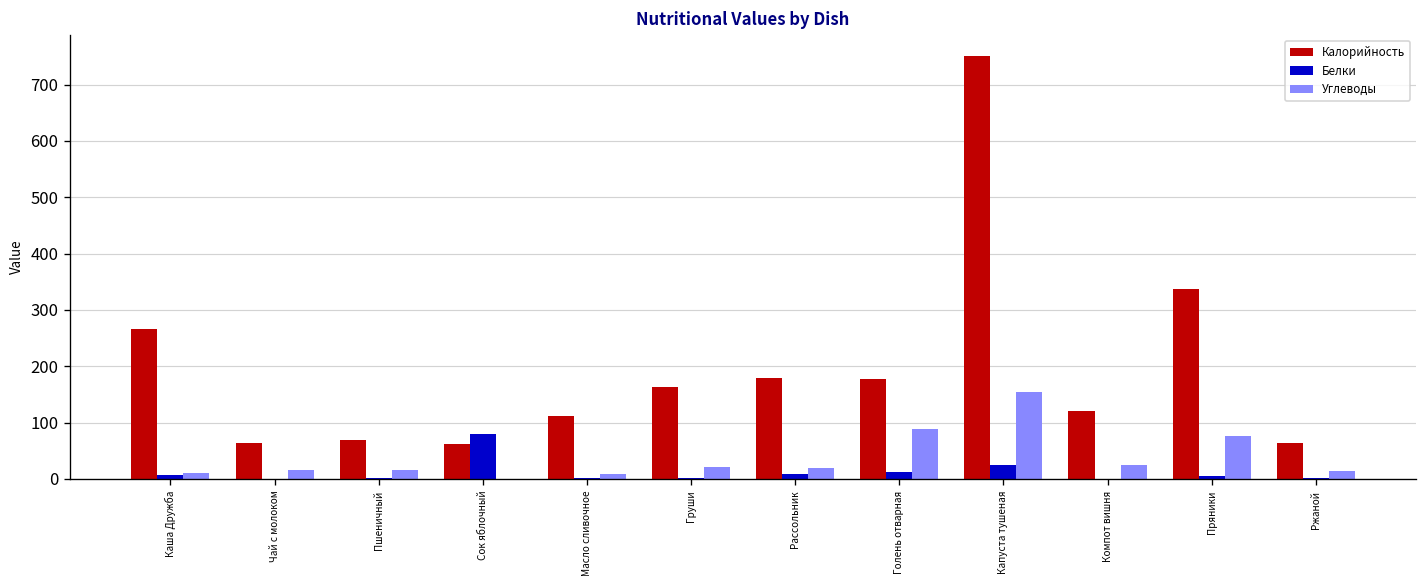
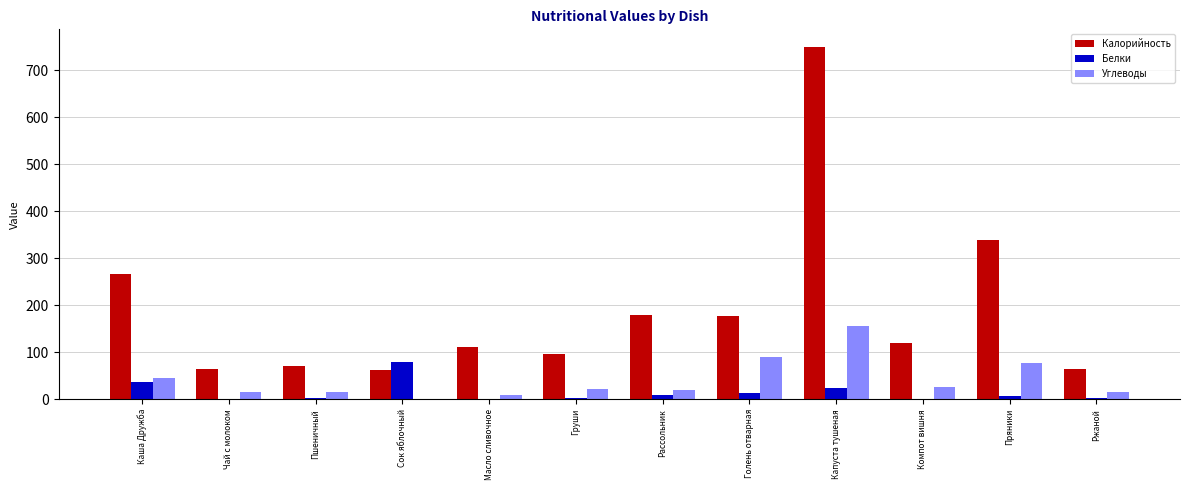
Белки, Каша Дружба: 10 -> 40
Углеводы, Каша Дружба: 10 -> 40
Калорийность, Груши: 160 -> 100
